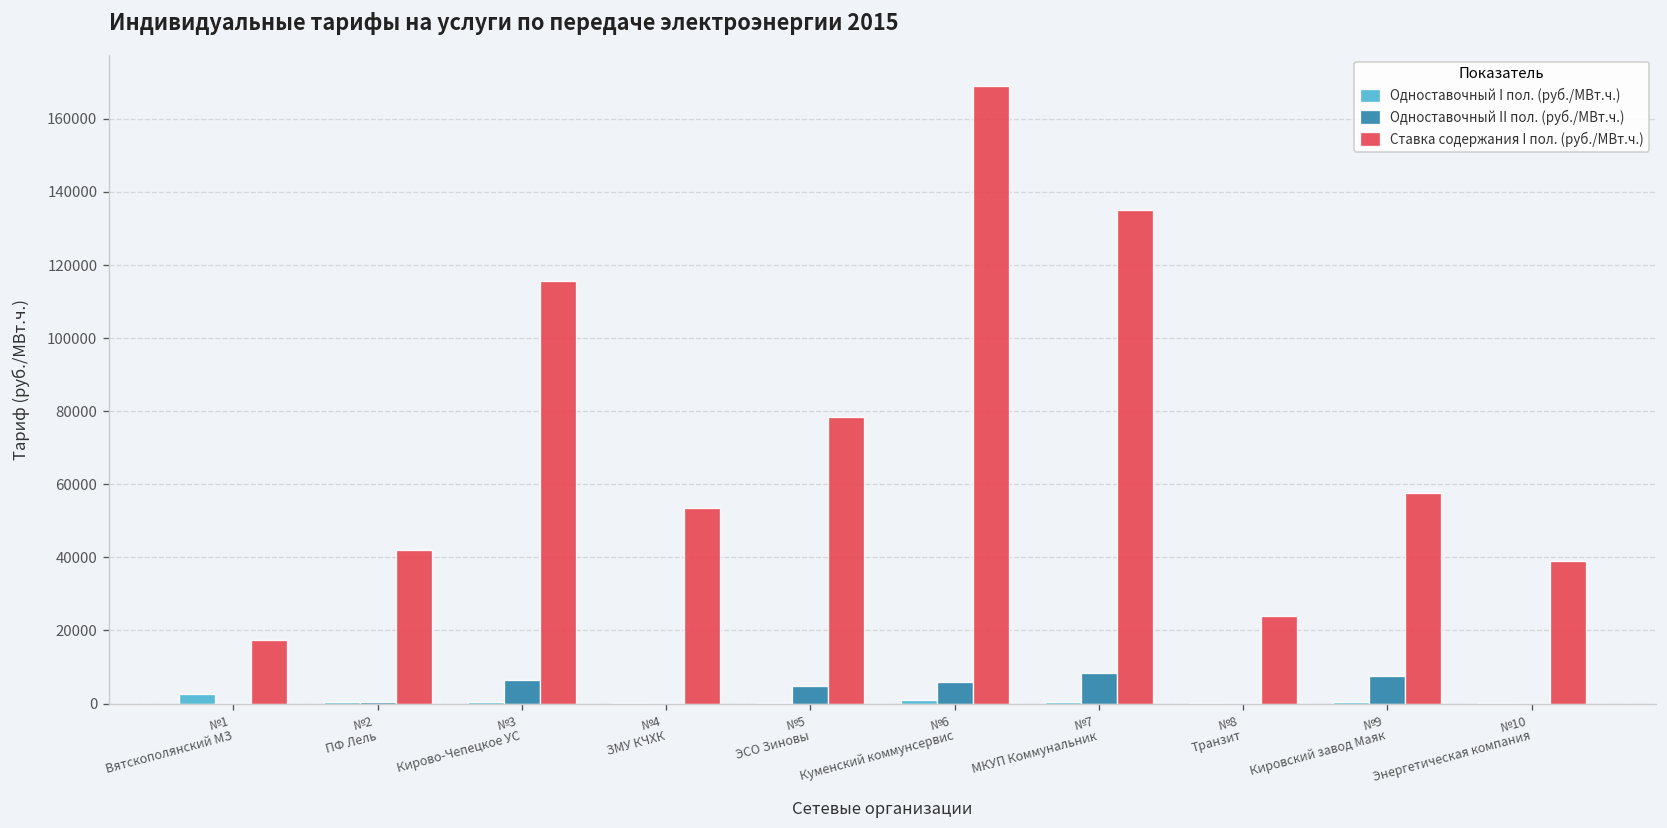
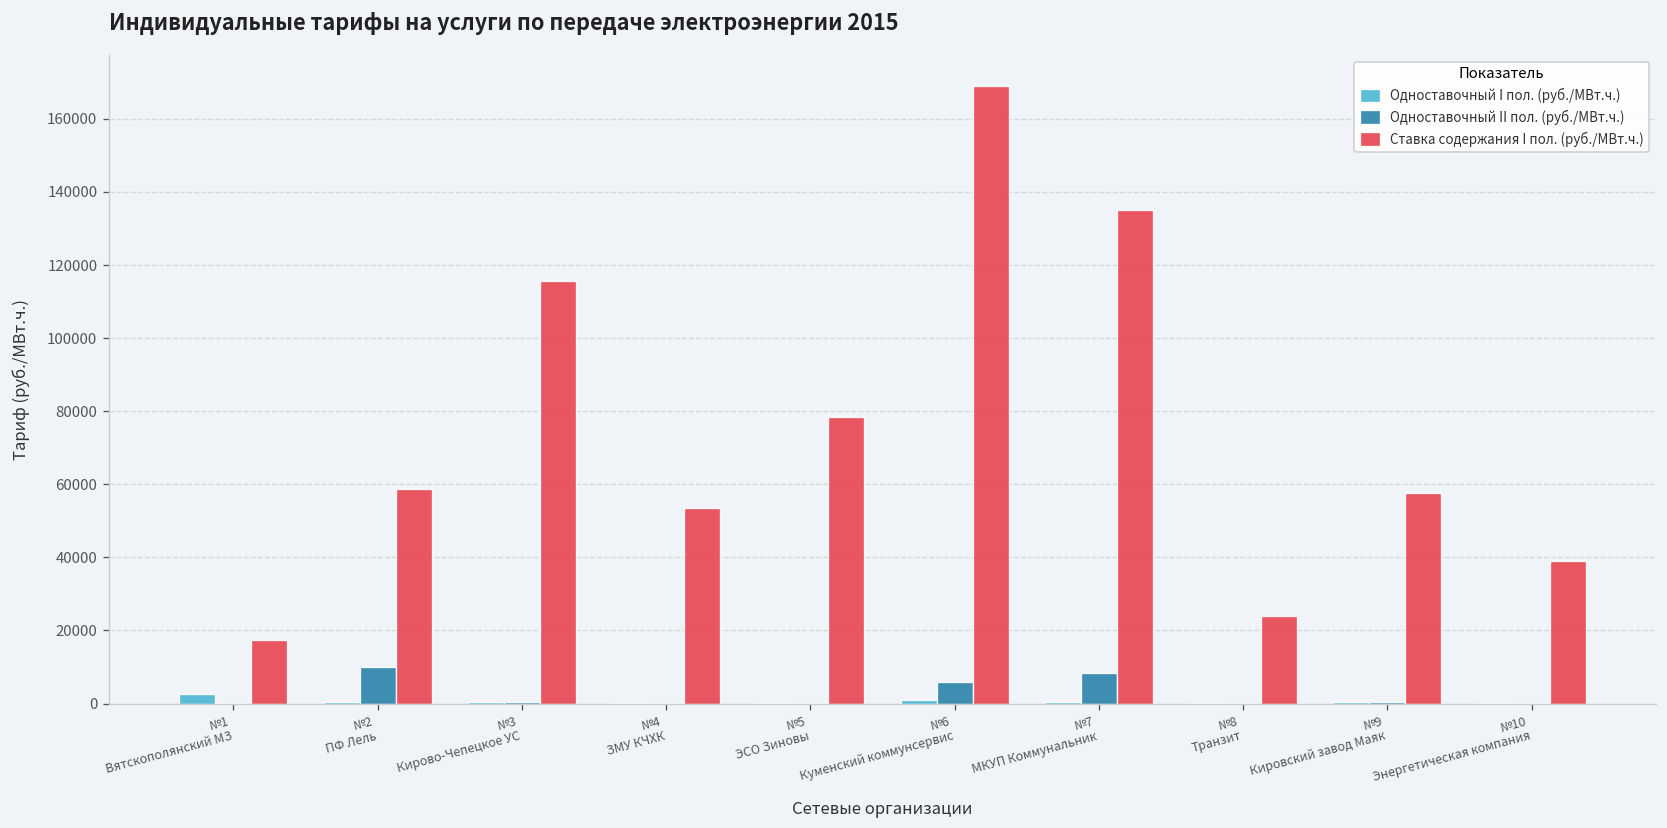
Одноставочный II пол. (руб./МВт.ч.), №2 ПФ Лель: 0 -> 10000
Ставка содержания I пол. (руб./МВт.ч.), №2 ПФ Лель: 42000 -> 59000
Одноставочный II пол. (руб./МВт.ч.), №3 Кирово-Чепецкое УС: 7000 -> 0
Одноставочный II пол. (руб./МВт.ч.), №5 ЭСО Зиновы: 5000 -> 0
Одноставочный II пол. (руб./МВт.ч.), №9 Кировский завод Маяк: 8000 -> 1000
